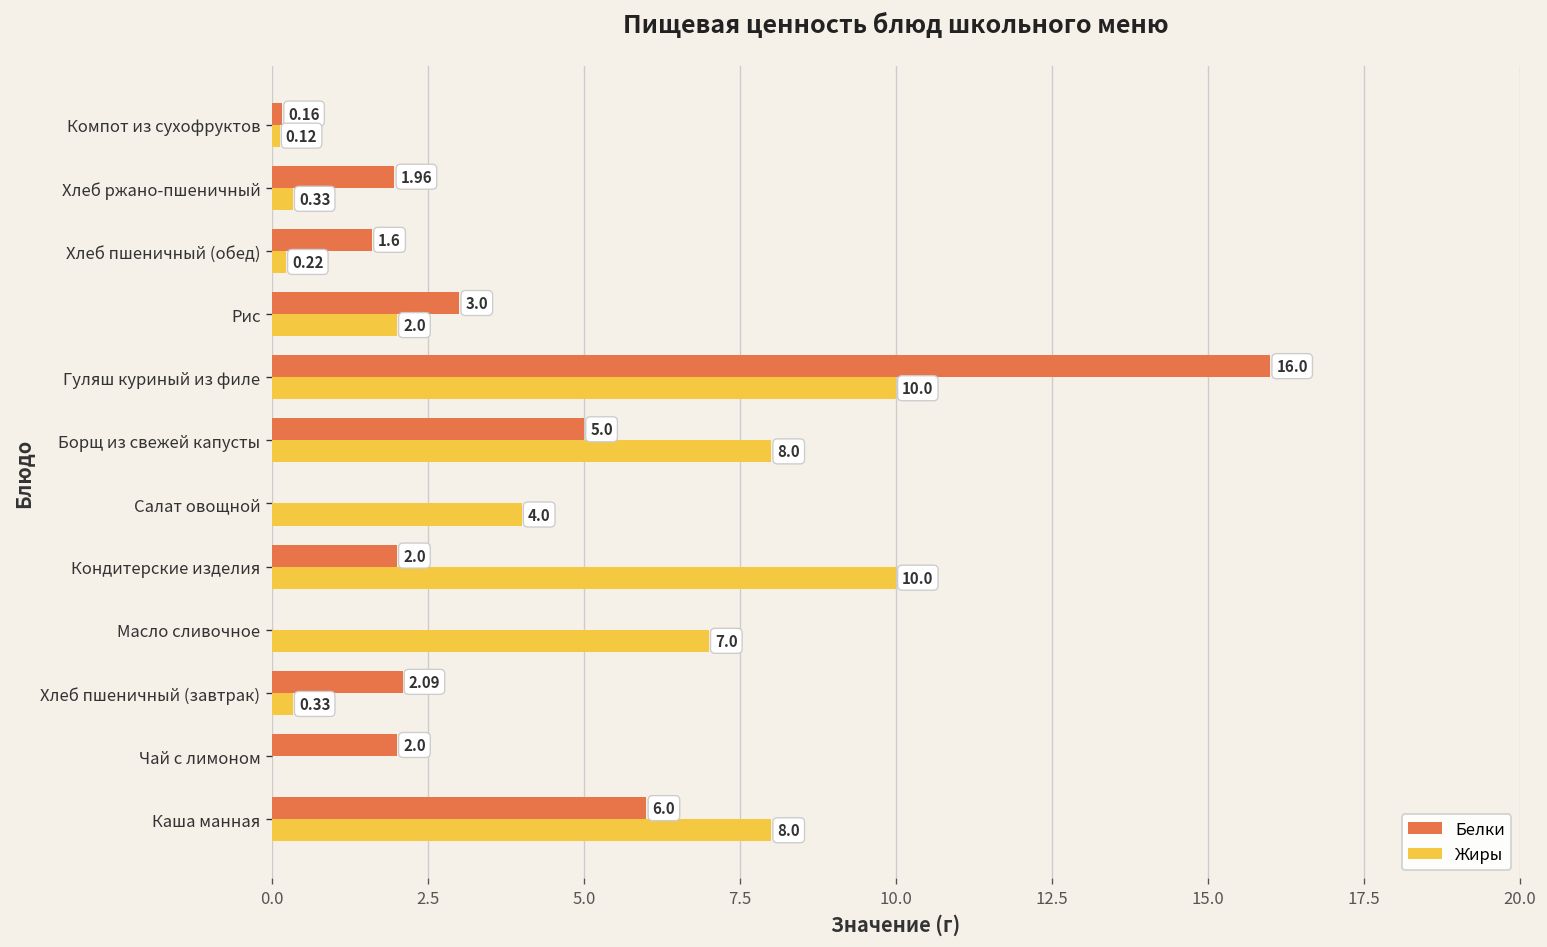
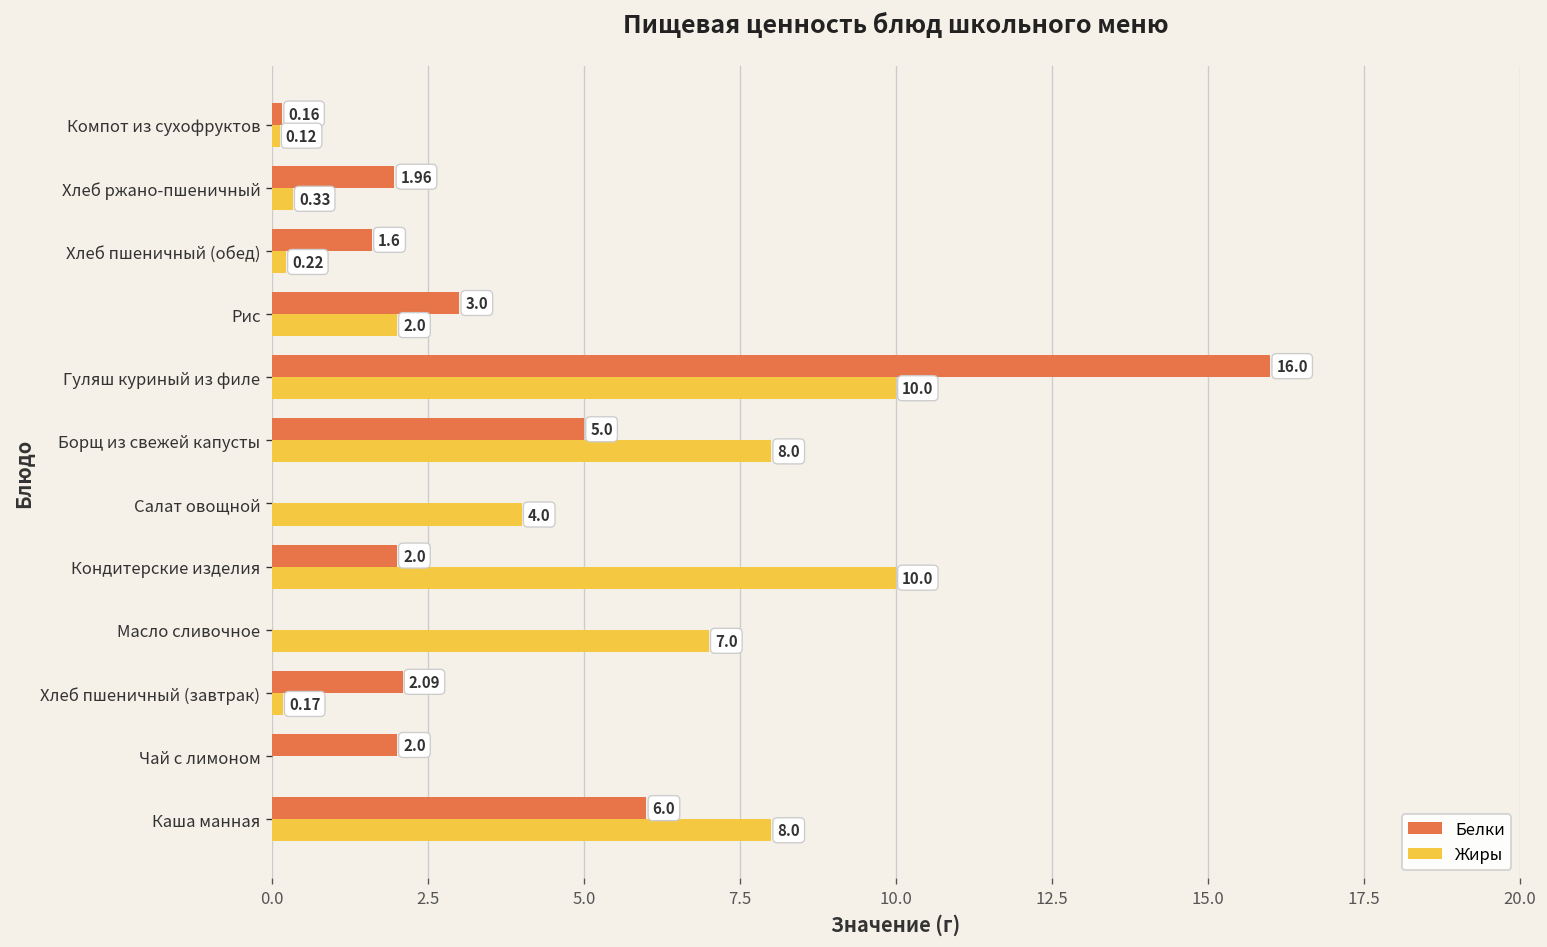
Жиры, Хлеб пшеничный (завтрак): 0.33 -> 0.17
